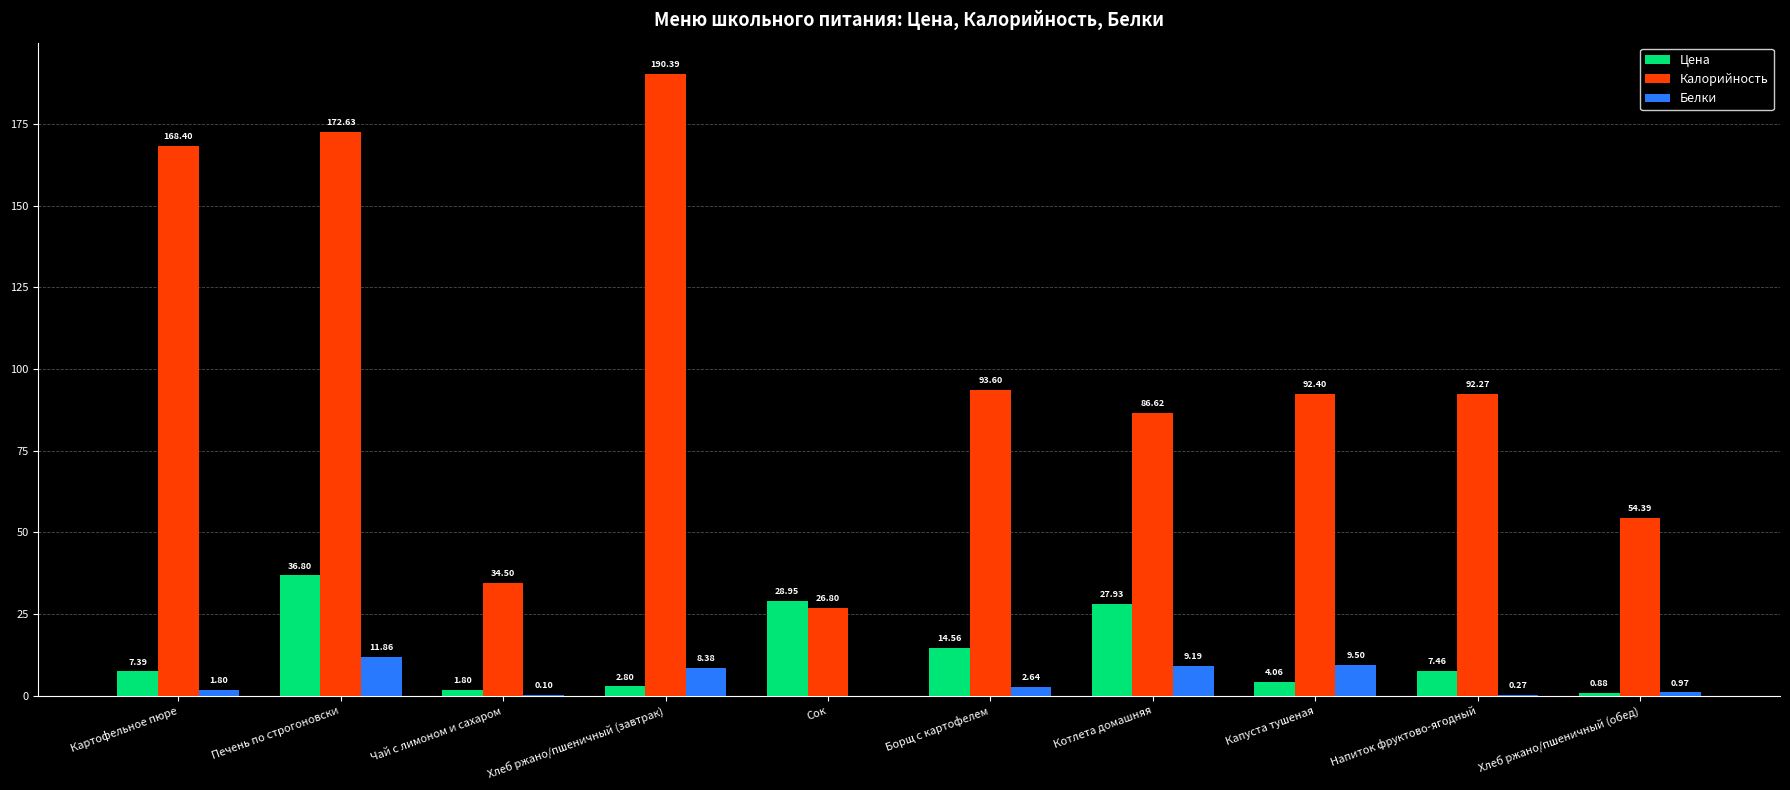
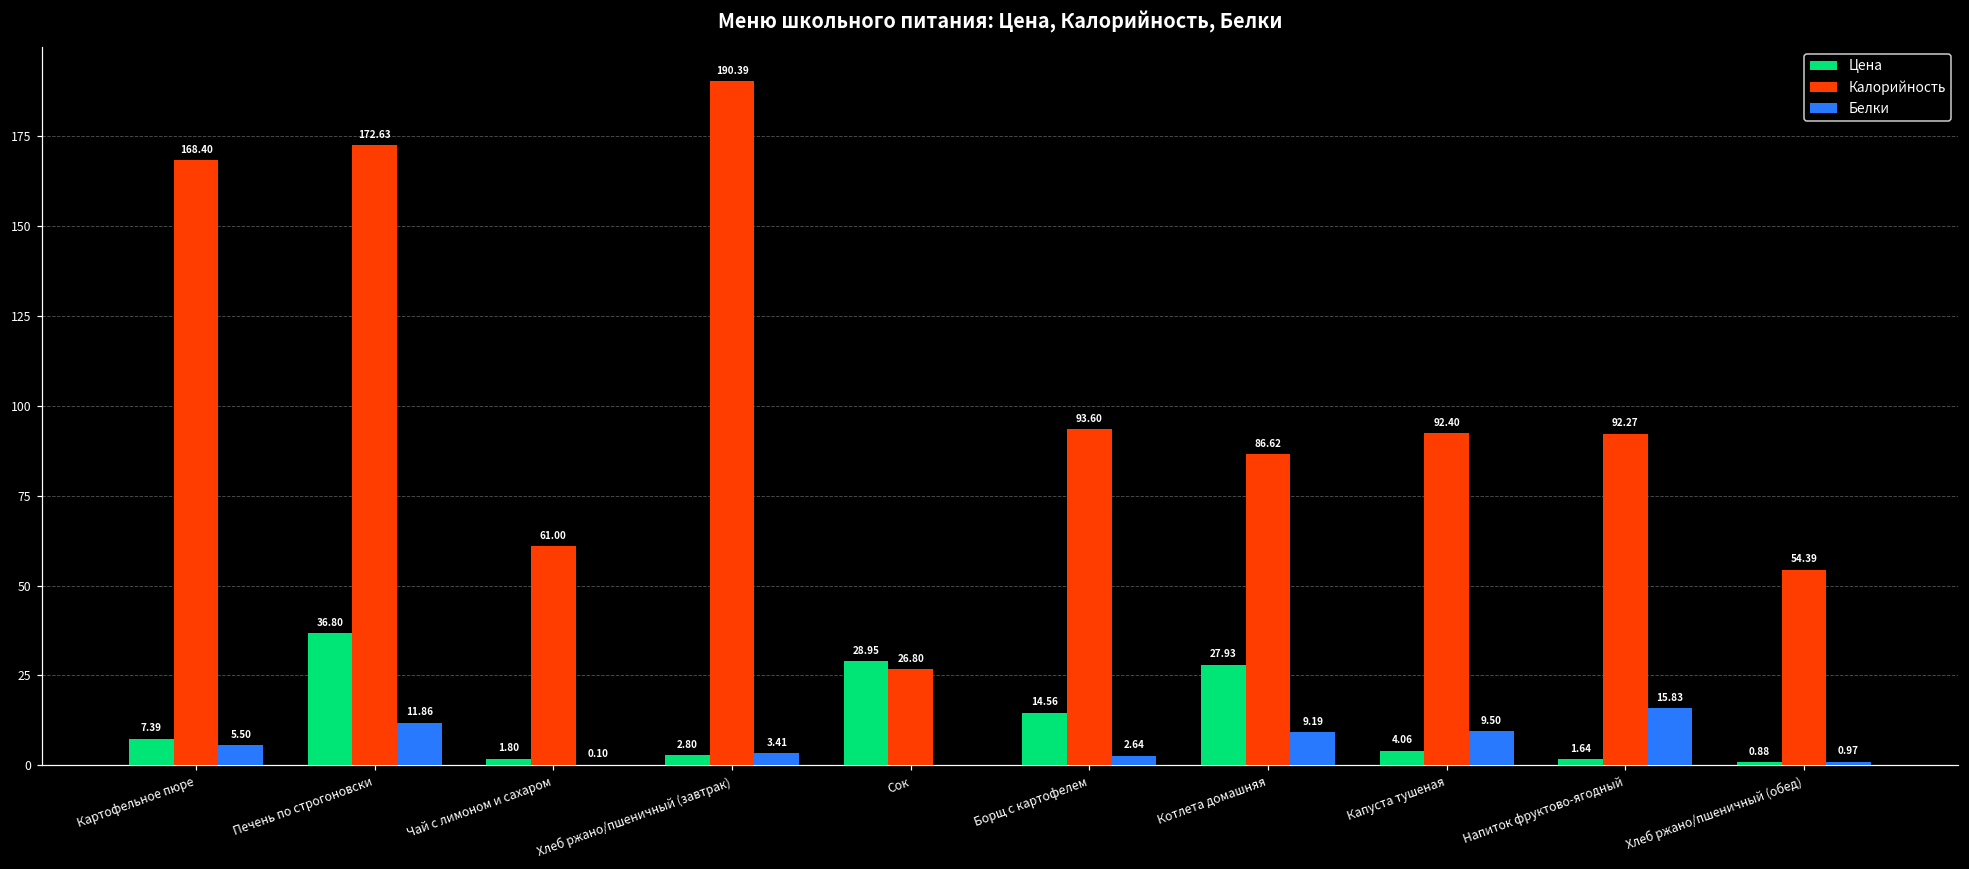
Белки, Картофельное пюре: 1.80 -> 5.50
Калорийность, Чай с лимоном и сахаром: 34.50 -> 61.00
Белки, Хлеб ржано/пшеничный (завтрак): 8.38 -> 3.41
Цена, Напиток фруктово-ягодный: 7.46 -> 1.64
Белки, Напиток фруктово-ягодный: 0.27 -> 15.83
